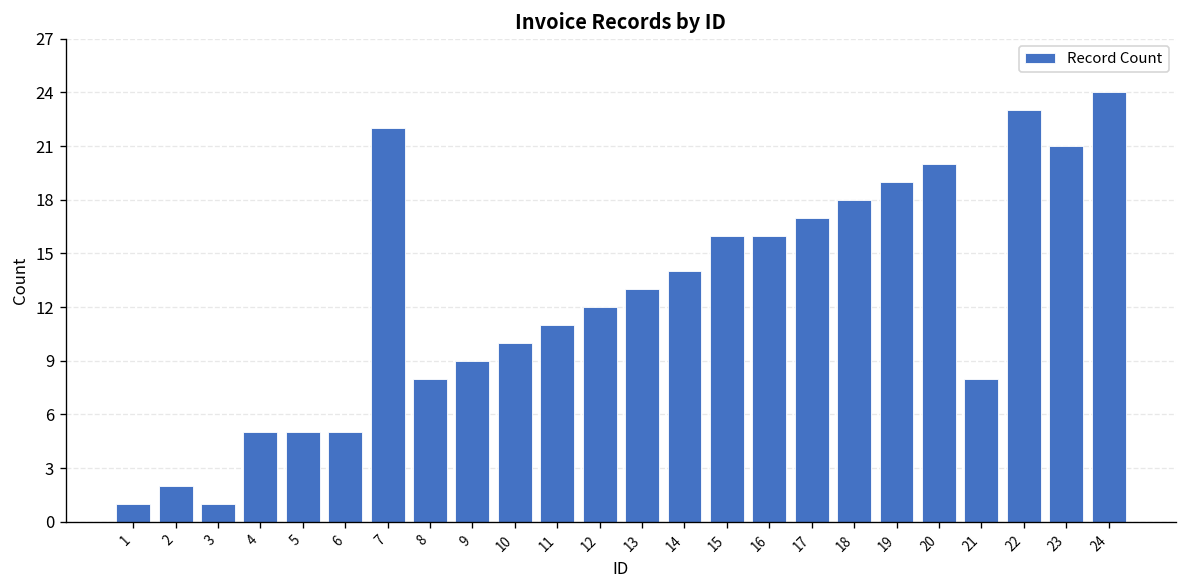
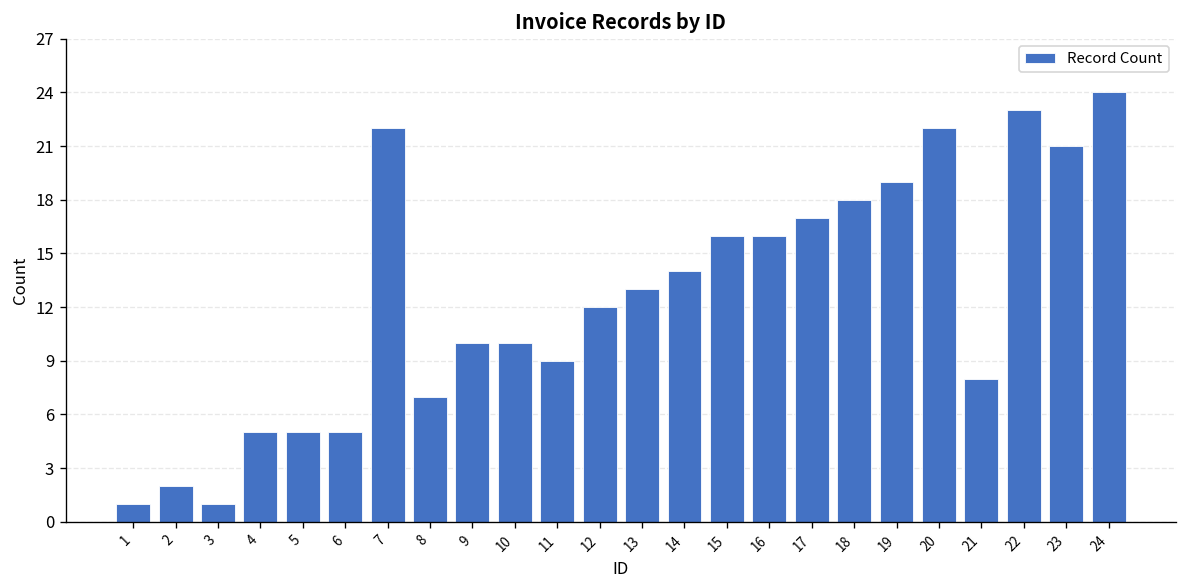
8: 8 -> 7
9: 9 -> 10
11: 11 -> 9
20: 20 -> 22
